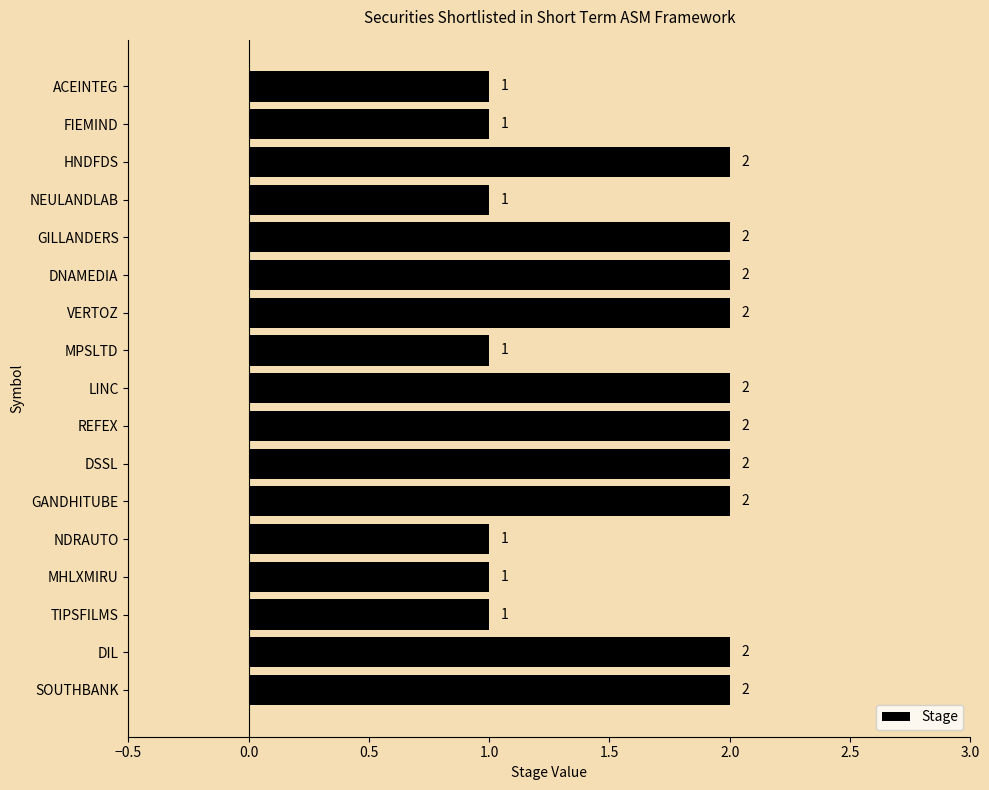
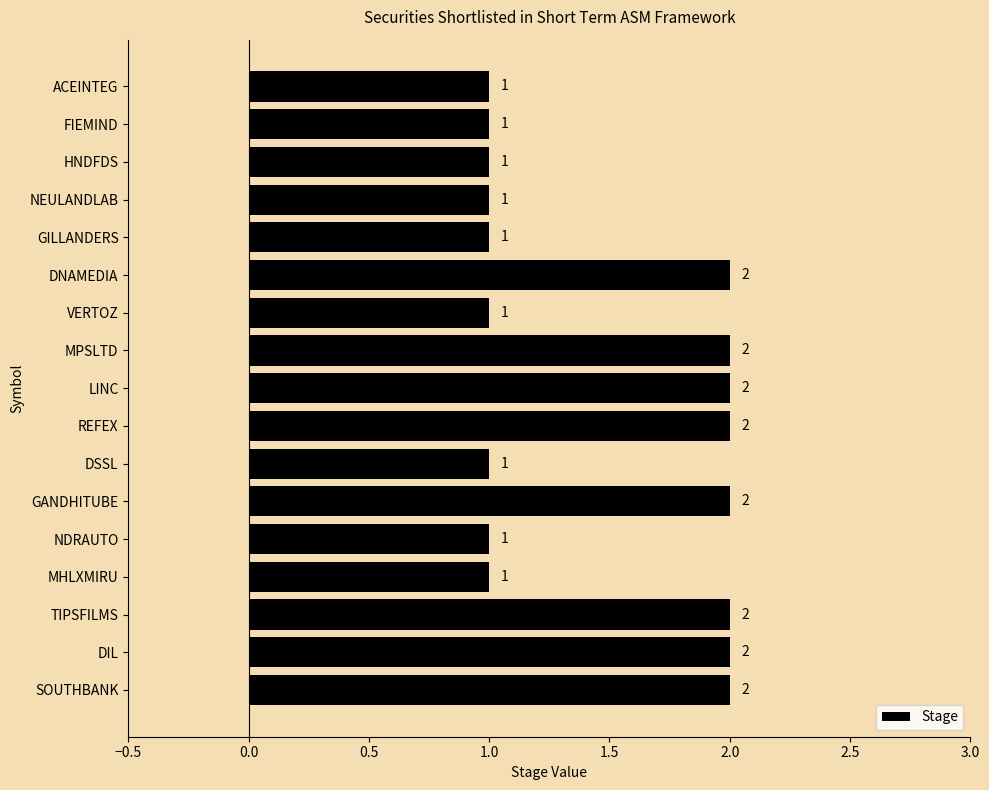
HNDFDS: 2 -> 1
GILLANDERS: 2 -> 1
VERTOZ: 2 -> 1
MPSLTD: 1 -> 2
DSSL: 2 -> 1
TIPSFILMS: 1 -> 2
